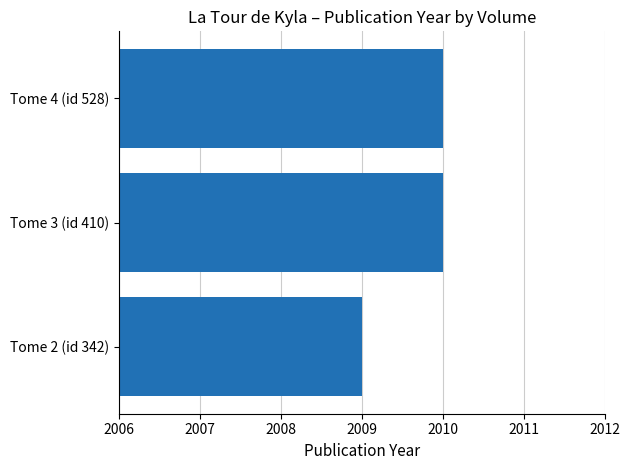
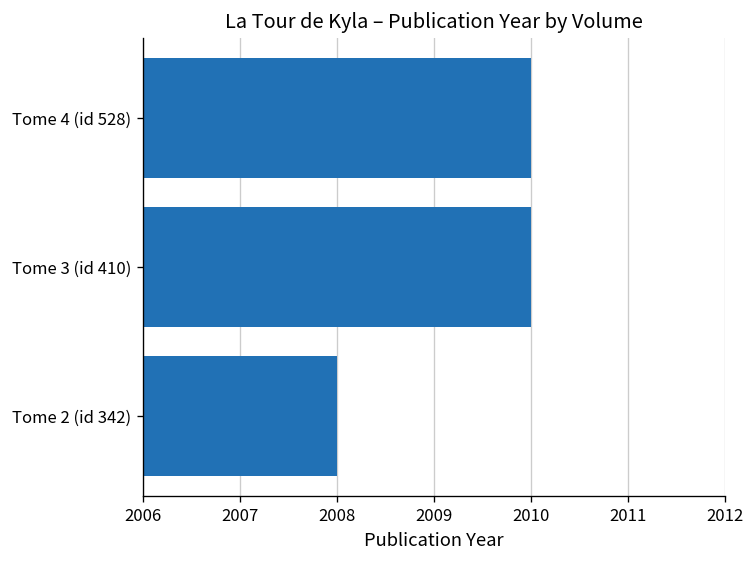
Tome 2 (id 342): 2009 -> 2008
